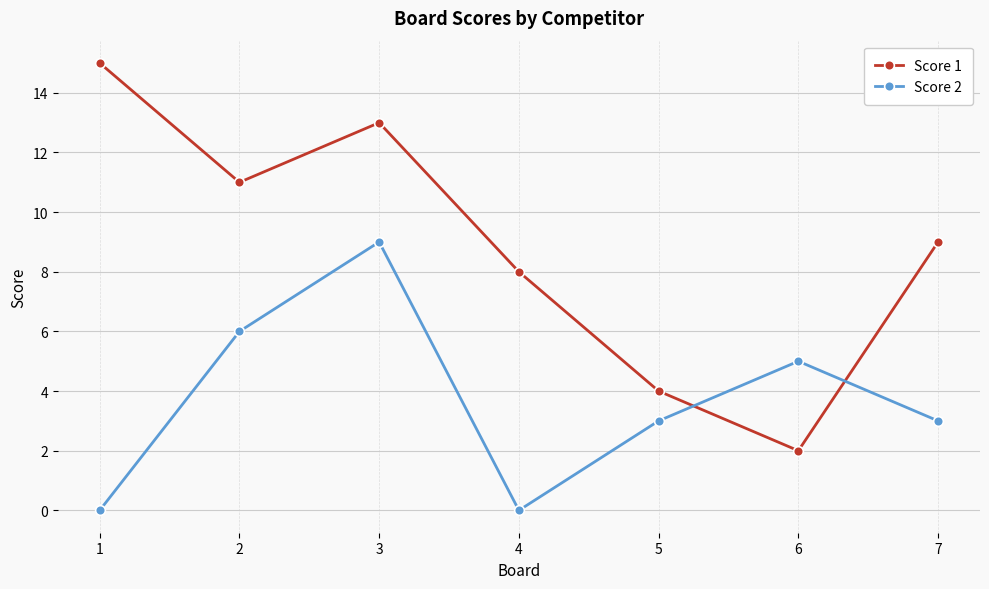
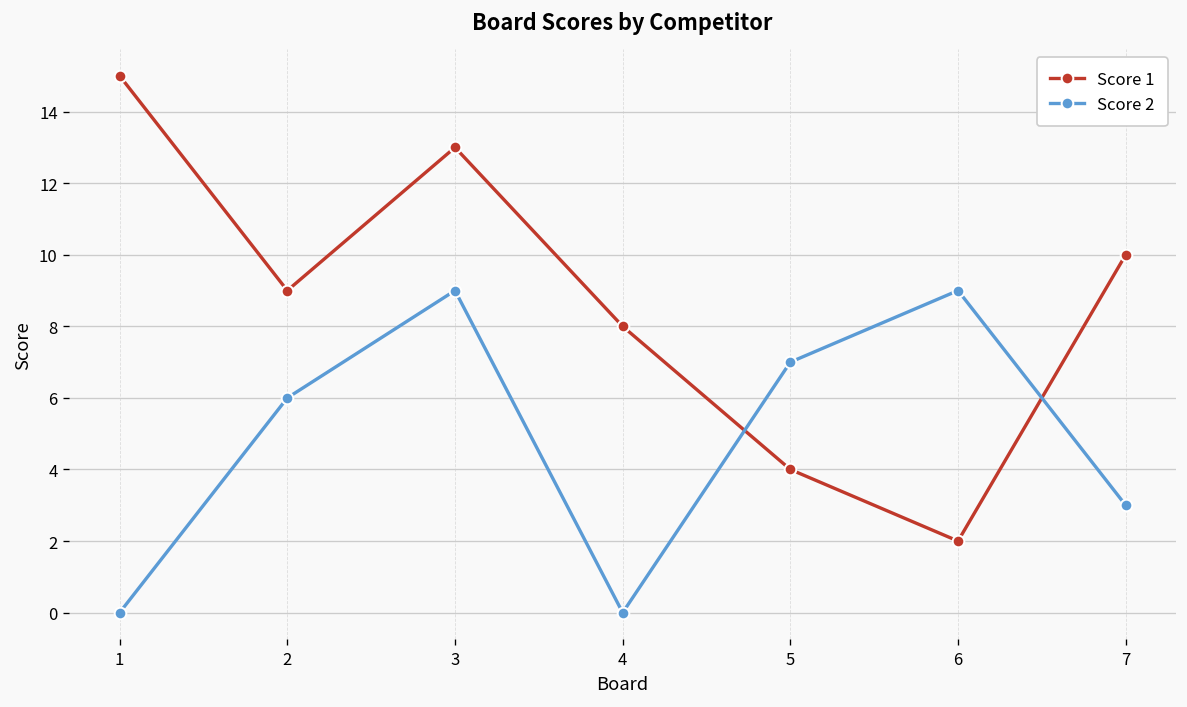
Score 1, 2: 11 -> 9
Score 2, 5: 3 -> 7
Score 2, 6: 5 -> 9
Score 1, 7: 9 -> 10
